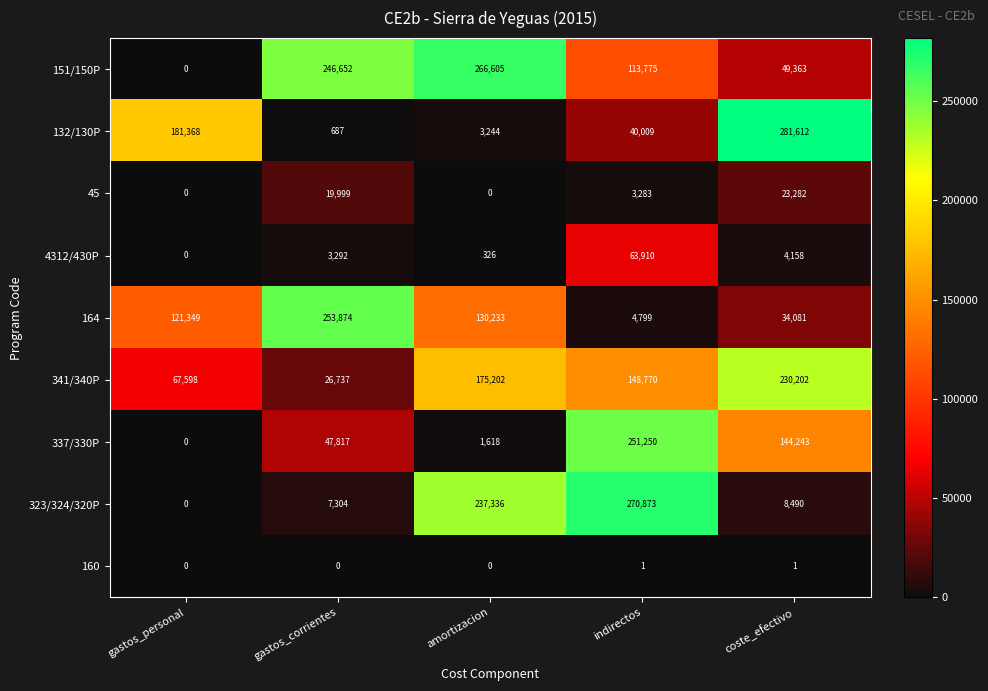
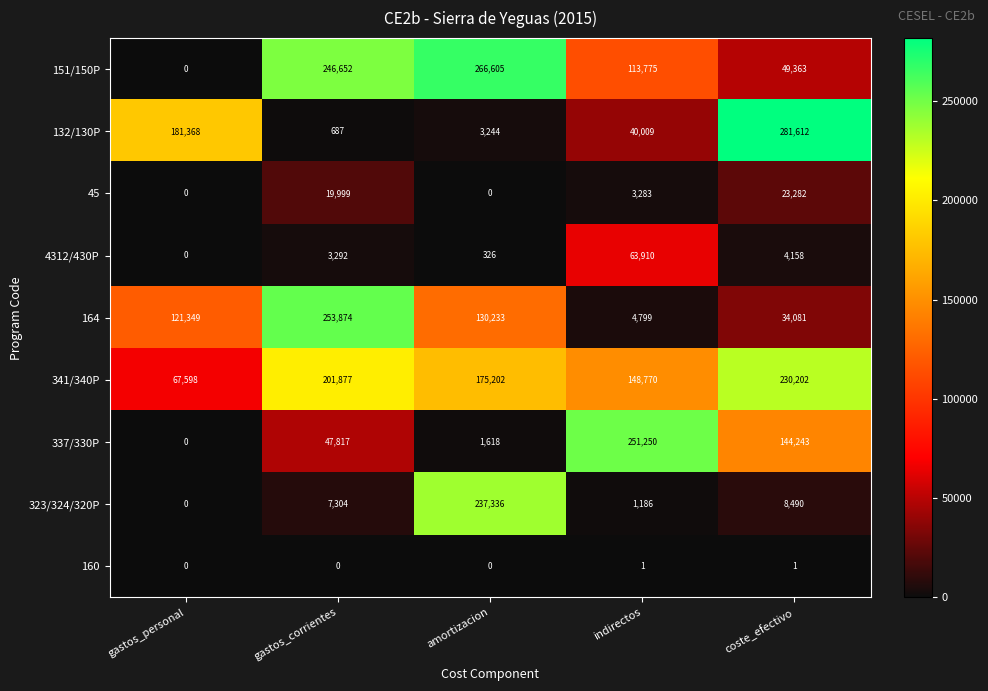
341/340P, gastos_corrientes: 26,737 -> 201,877
323/324/320P, indirectos: 270,873 -> 1,186
